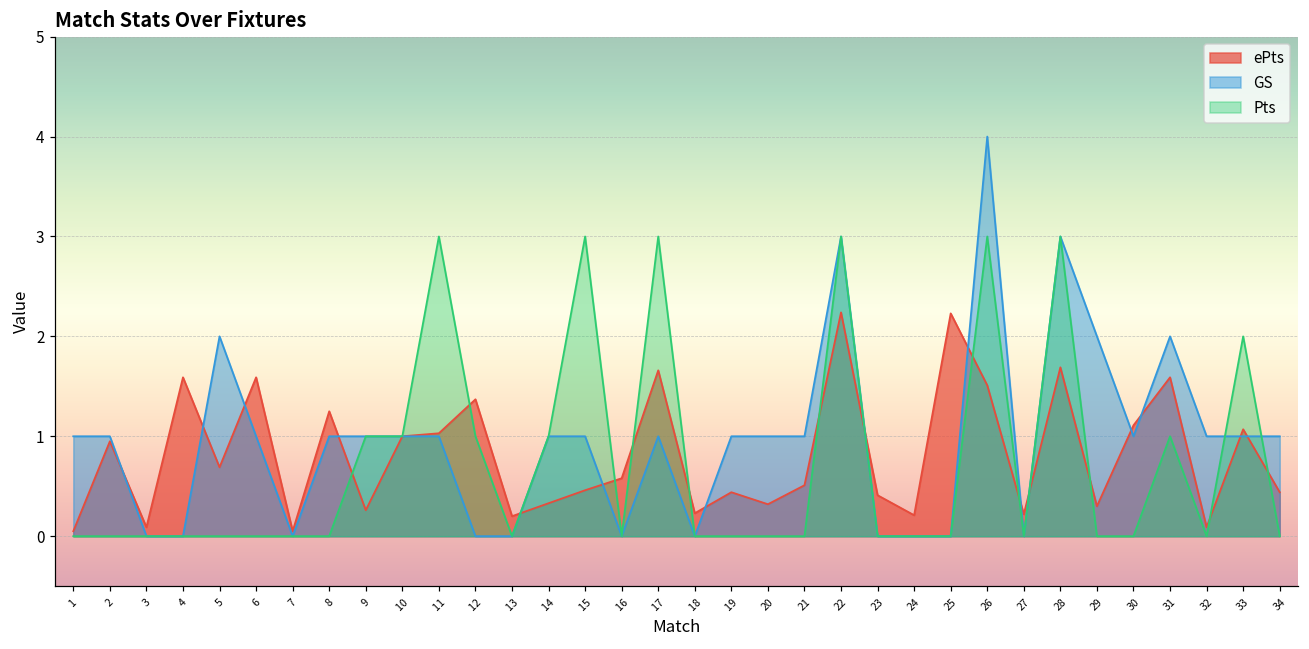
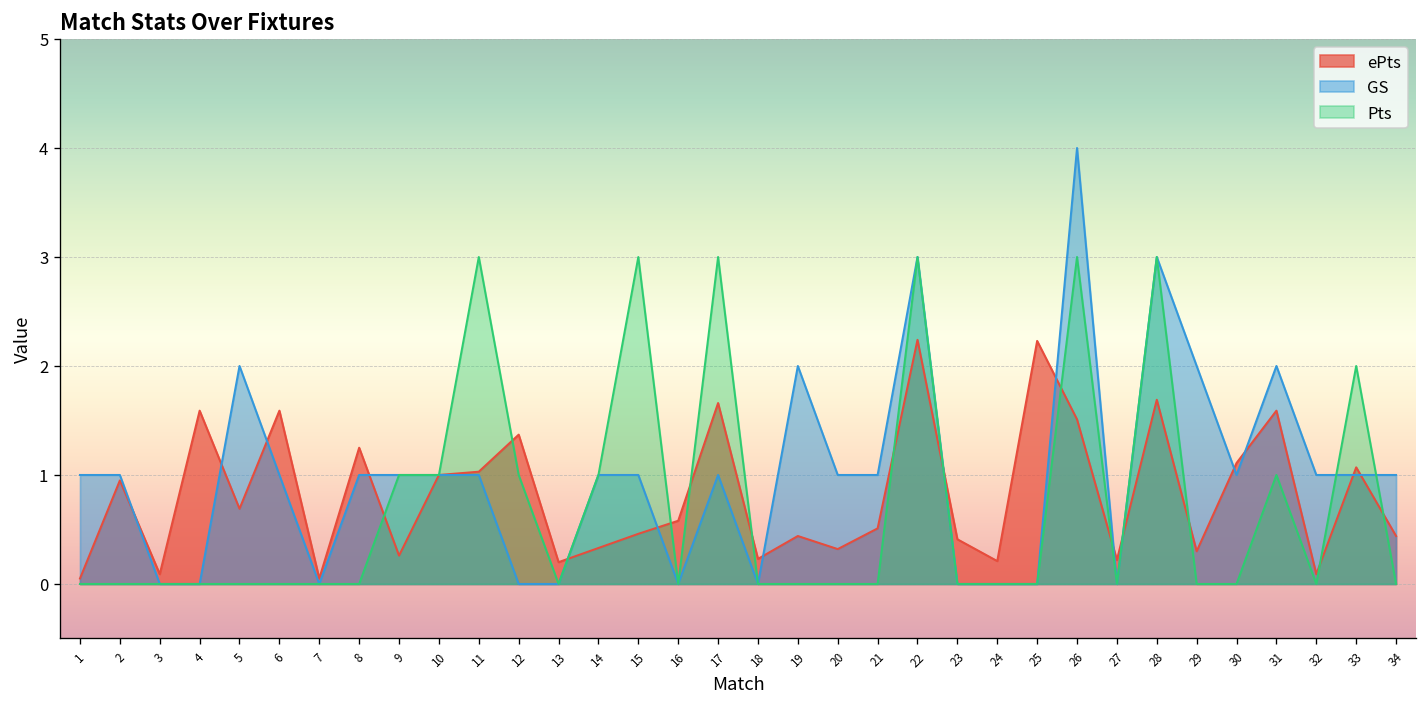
GS, 19: 1 -> 2
